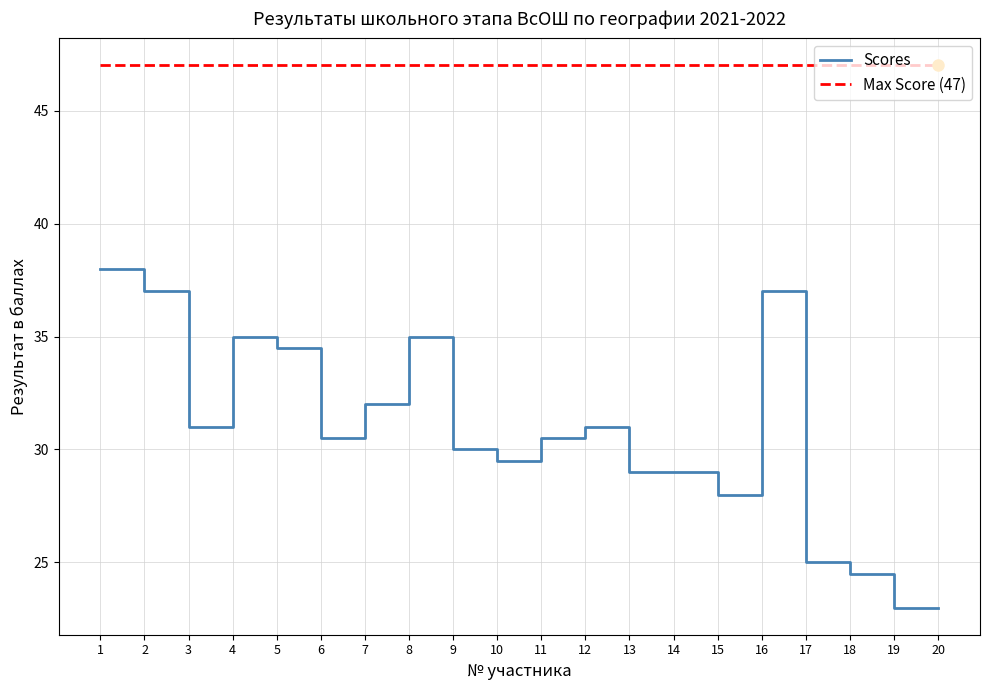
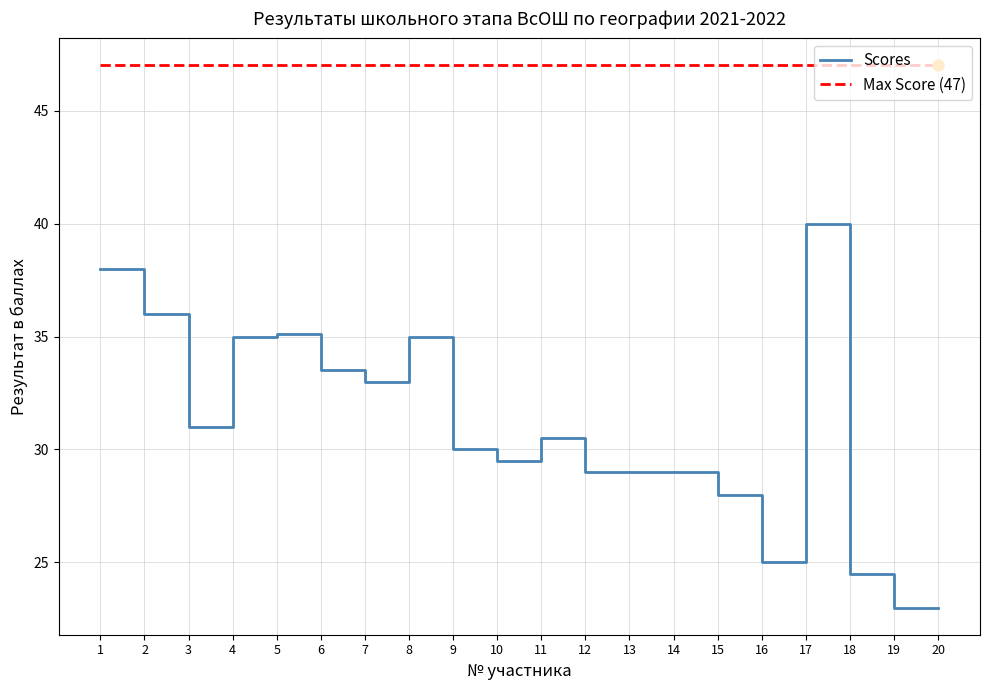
Scores, 2: 37 -> 36
Scores, 5: 34.5 -> 35.1
Scores, 6: 30.5 -> 33.5
Scores, 7: 32 -> 33
Scores, 12: 31 -> 29
Scores, 16: 37 -> 25
Scores, 17: 25 -> 40
